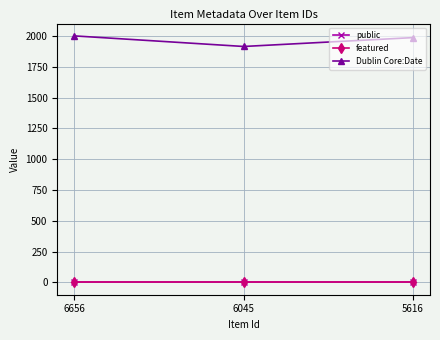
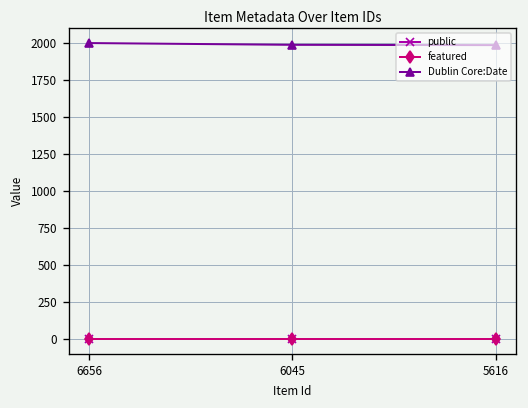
Dublin Core:Date, 6045: 1920 -> 1990
